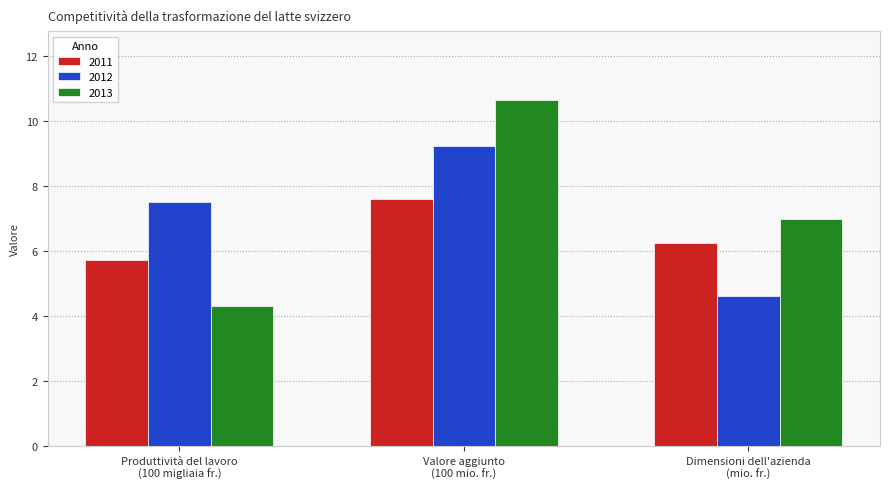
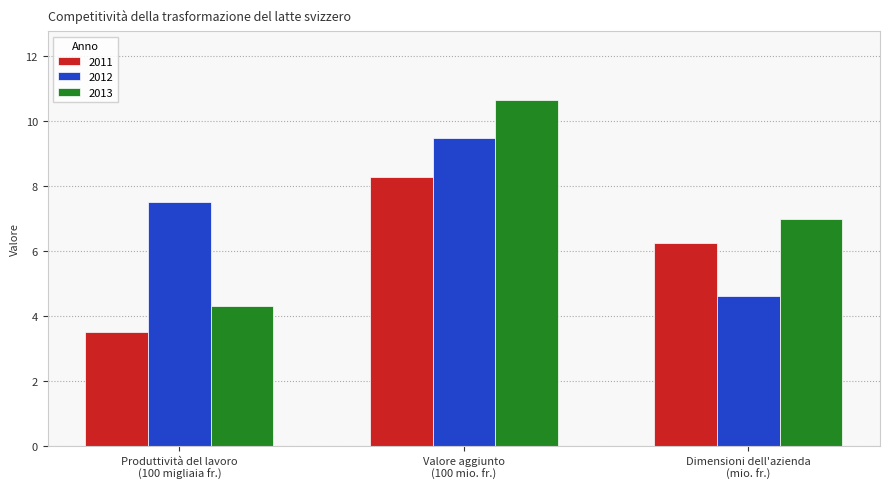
2011, Produttività del lavoro (100 migliaia fr.): 5.7 -> 3.5
2011, Valore aggiunto (100 mio. fr.): 7.6 -> 8.3
2012, Valore aggiunto (100 mio. fr.): 9.2 -> 9.5
